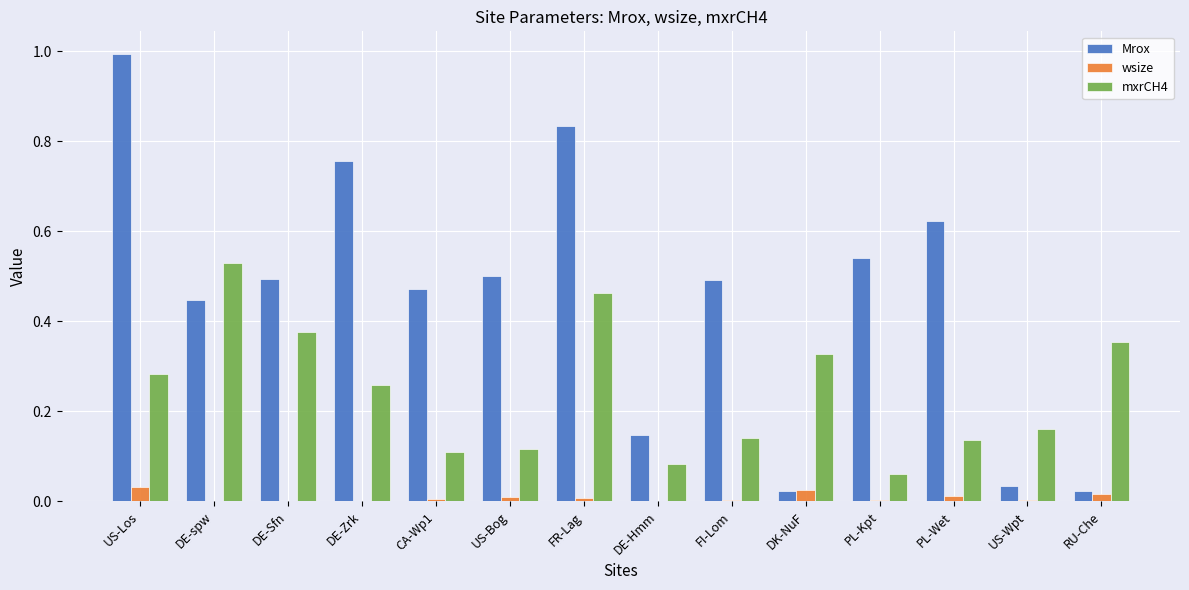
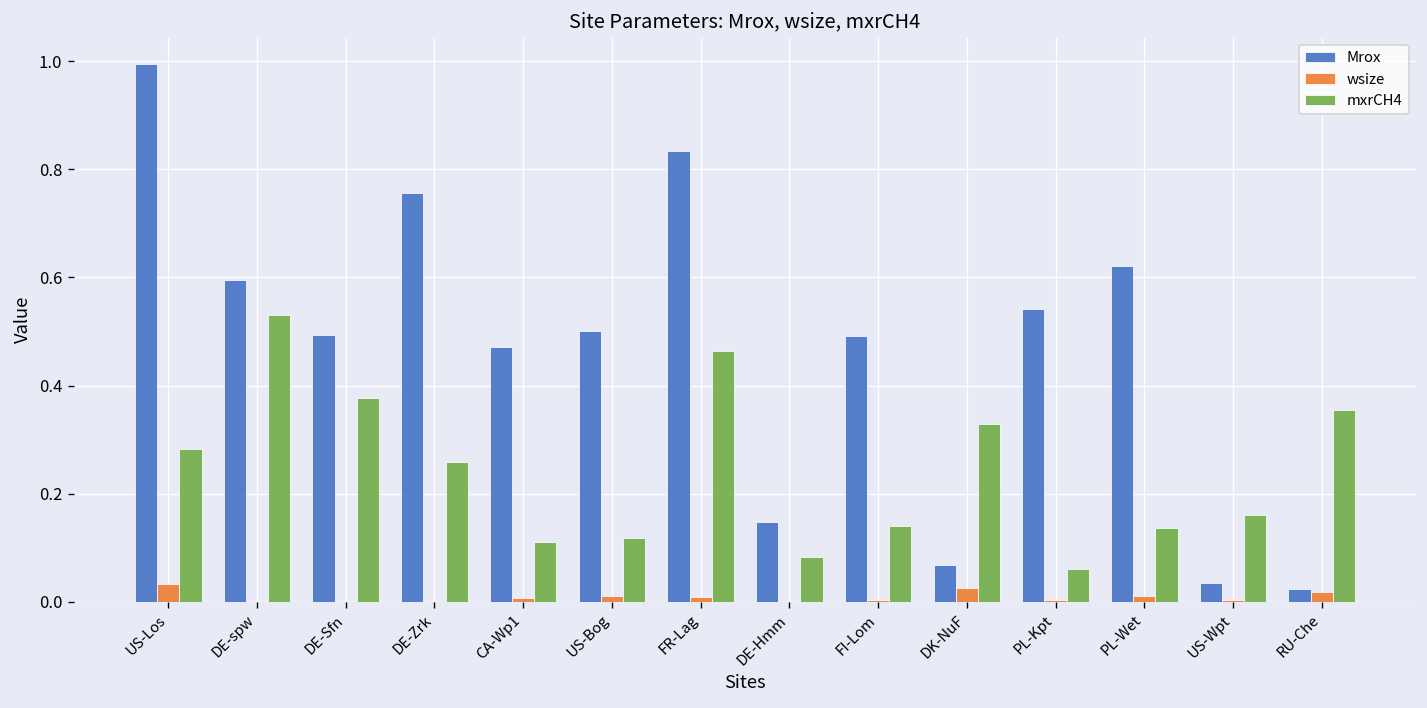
Mrox, DE-spw: 0.45 -> 0.60
Mrox, DK-NuF: 0.02 -> 0.07
